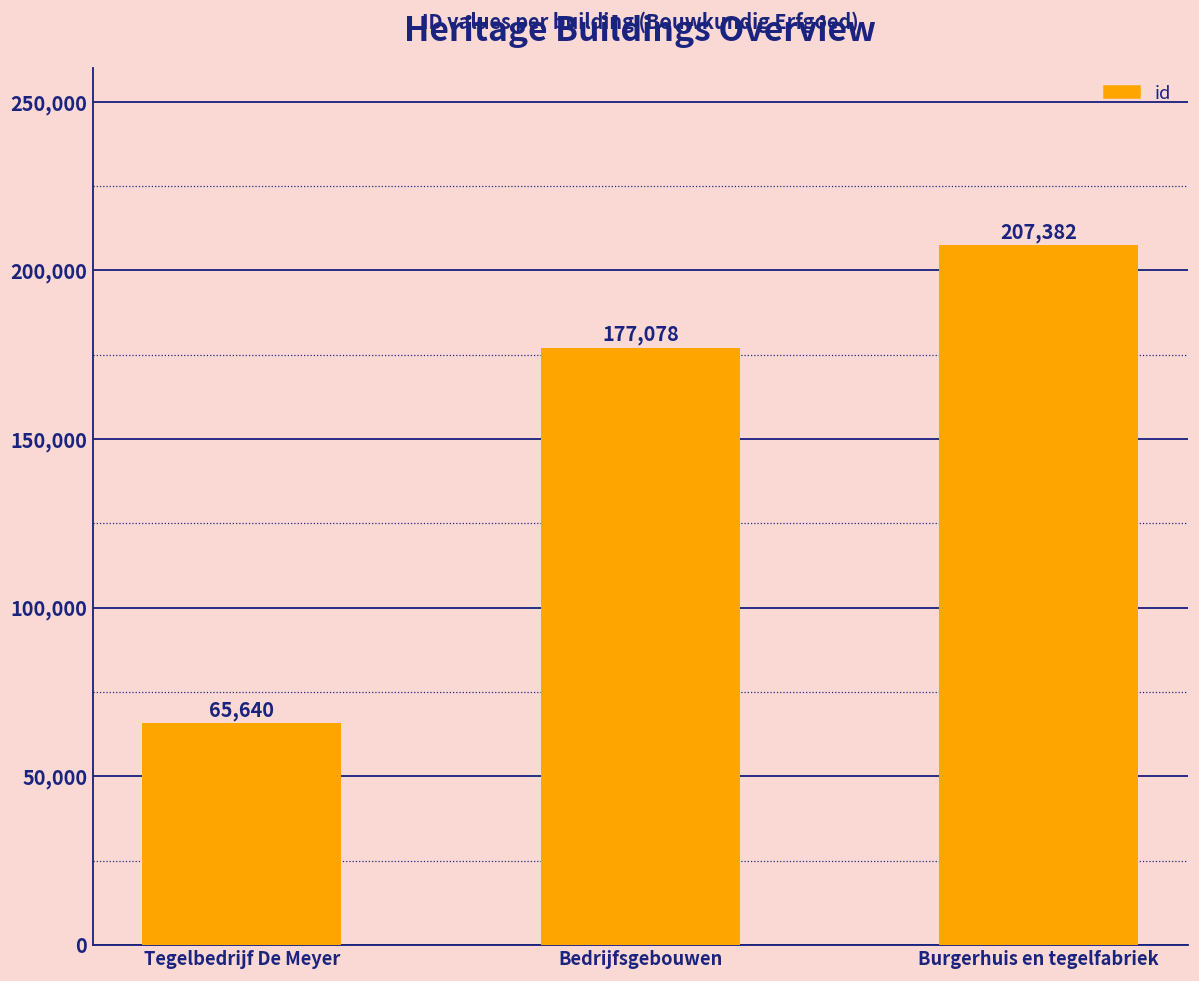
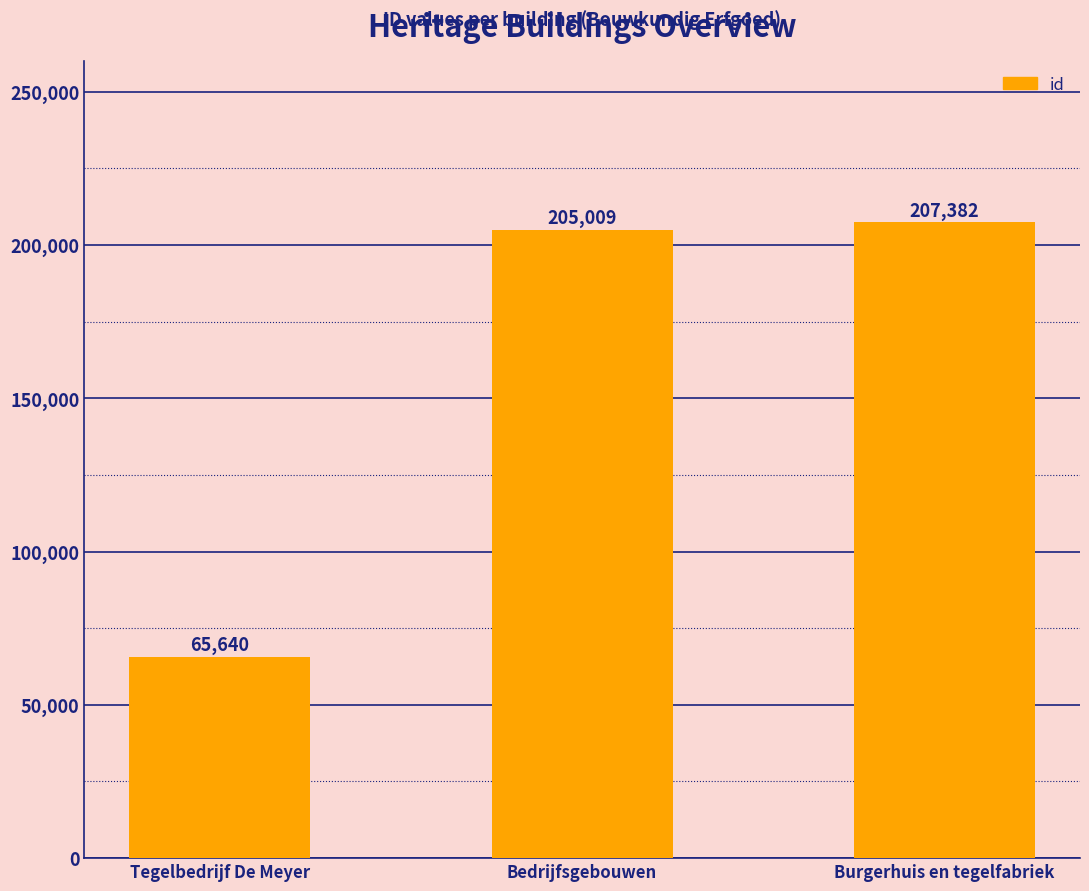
Bedrijfsgebouwen: 177,078 -> 205,009
